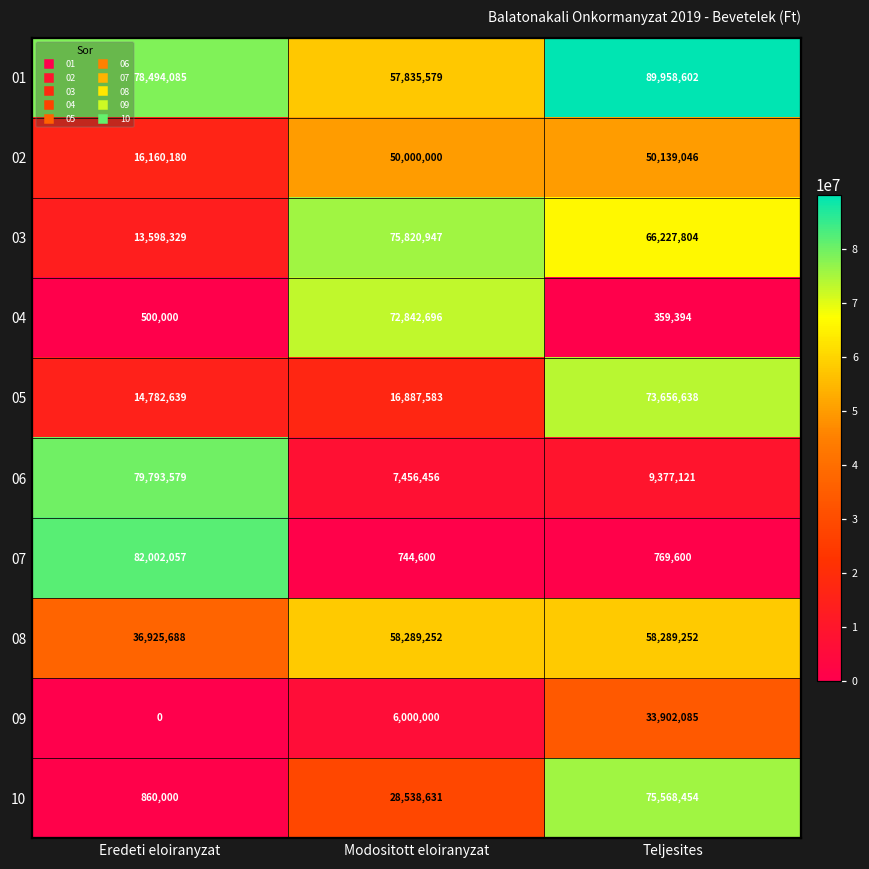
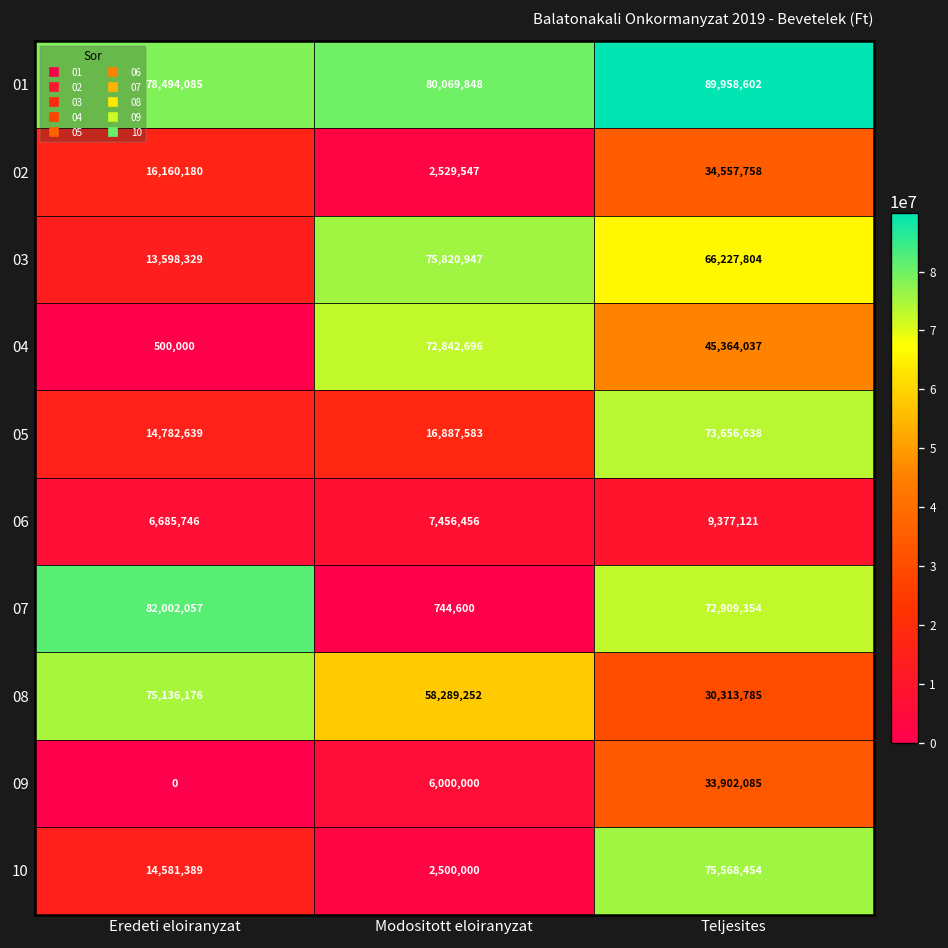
01, Modositott eloiranyzat: 57,835,579 -> 80,069,848
02, Modositott eloiranyzat: 50,000,000 -> 2,529,547
02, Teljesites: 50,139,046 -> 34,557,758
04, Teljesites: 359,394 -> 45,364,037
06, Eredeti eloiranyzat: 79,793,579 -> 6,685,746
07, Teljesites: 769,600 -> 72,909,354
08, Eredeti eloiranyzat: 36,925,688 -> 75,136,176
08, Teljesites: 58,289,252 -> 30,313,785
10, Eredeti eloiranyzat: 860,000 -> 14,581,389
10, Modositott eloiranyzat: 28,538,631 -> 2,500,000
